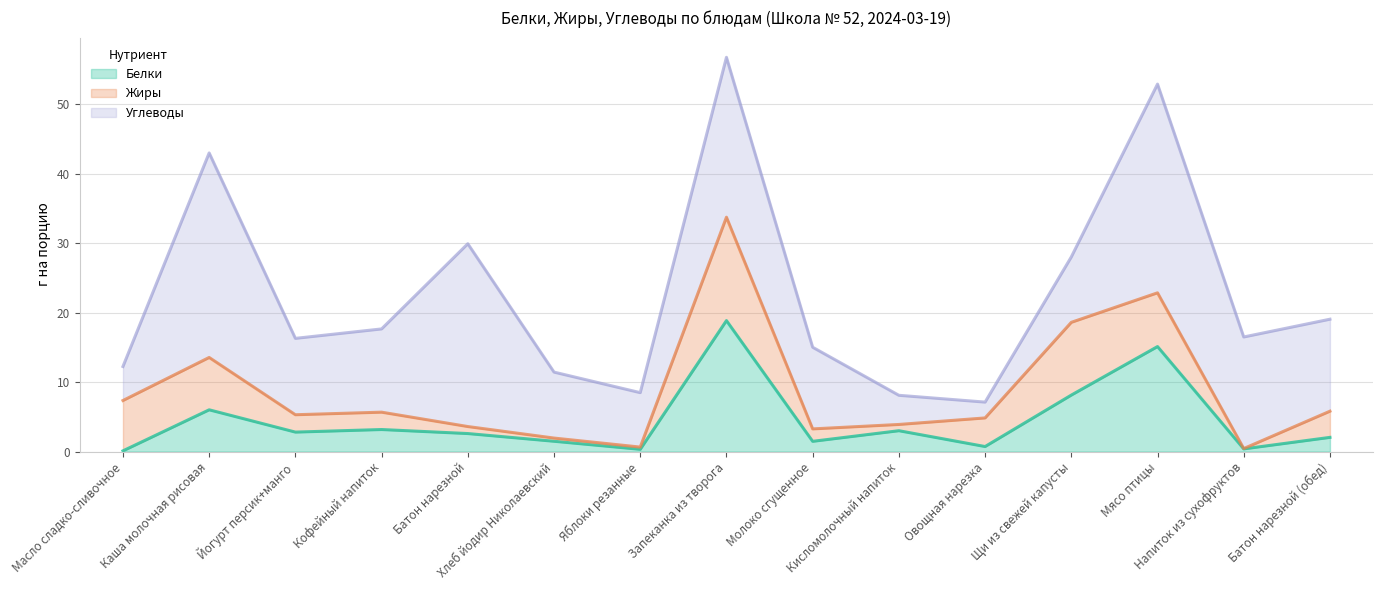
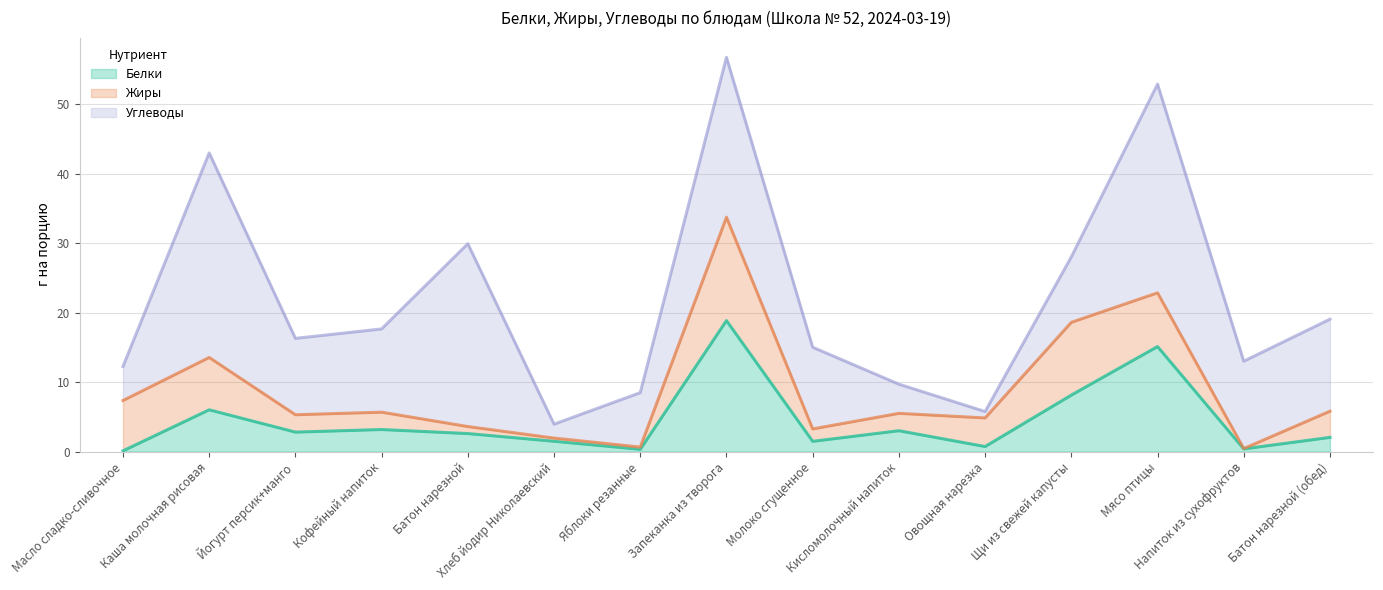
Углеводы, Хлеб йодир Николаевский: 10 -> 2
Жиры, Кисломолочный напиток: 1 -> 3
Углеводы, Овощная нарезка: 2 -> 1
Углеводы, Напиток из сухофруктов: 16 -> 13
